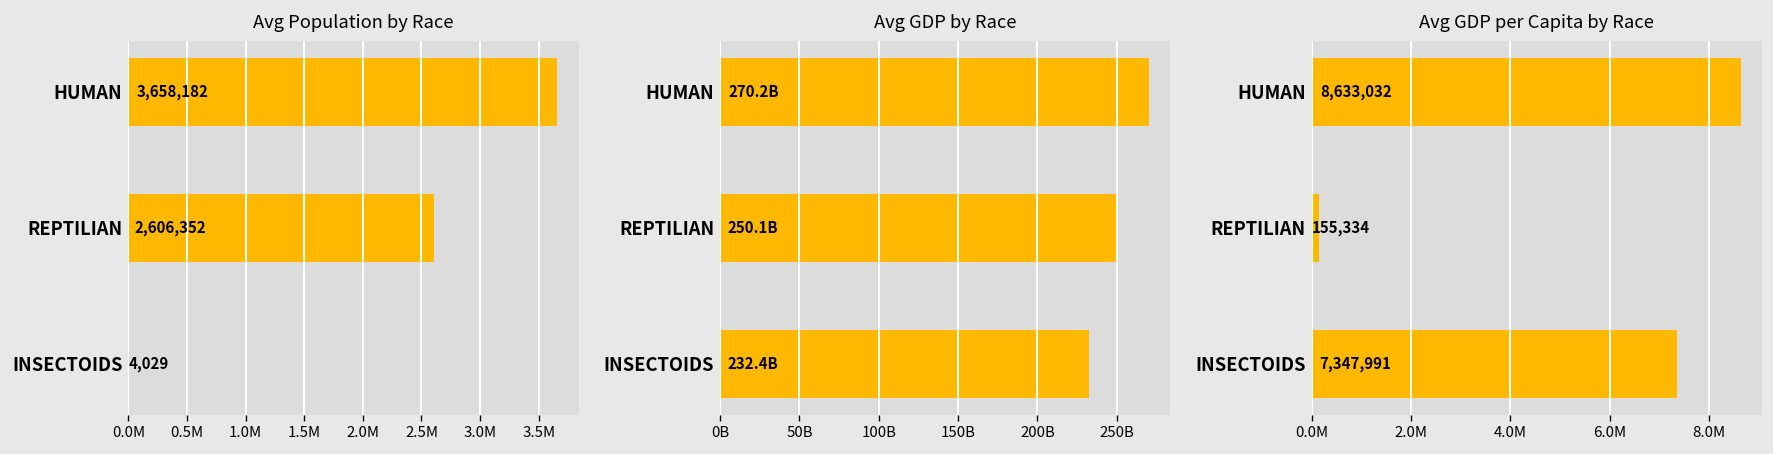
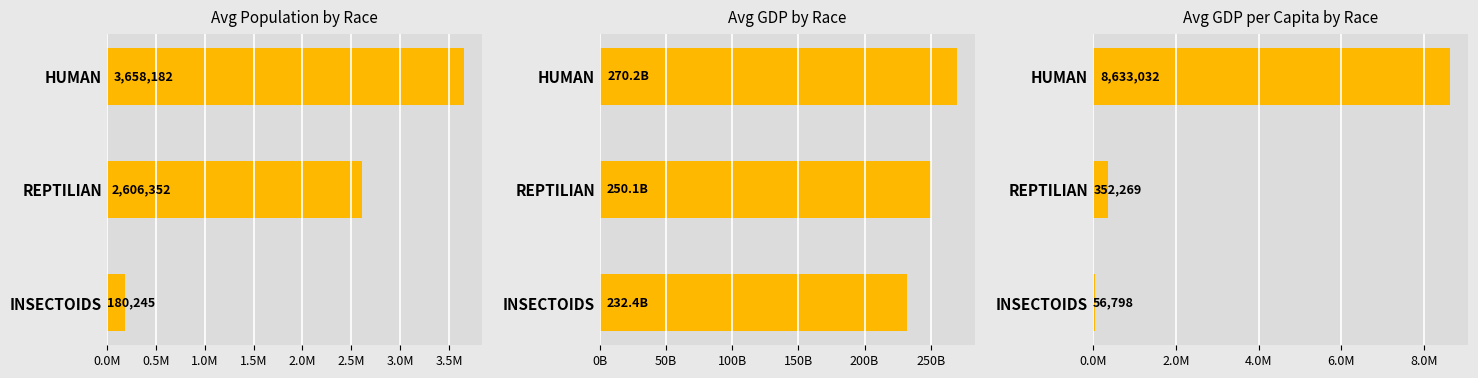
Avg Population by Race, INSECTOIDS: 4,029 -> 180,245
Avg GDP per Capita by Race, REPTILIAN: 155,334 -> 352,269
Avg GDP per Capita by Race, INSECTOIDS: 7,347,991 -> 56,798
